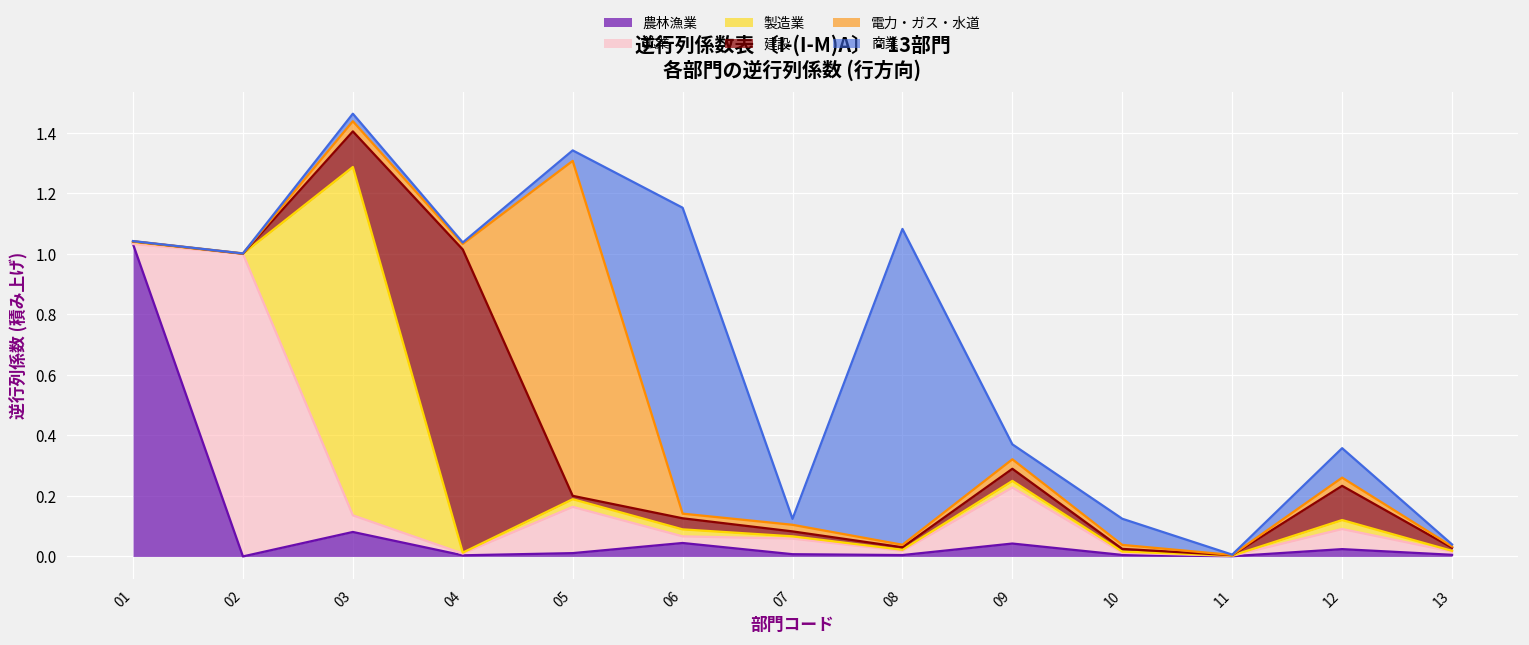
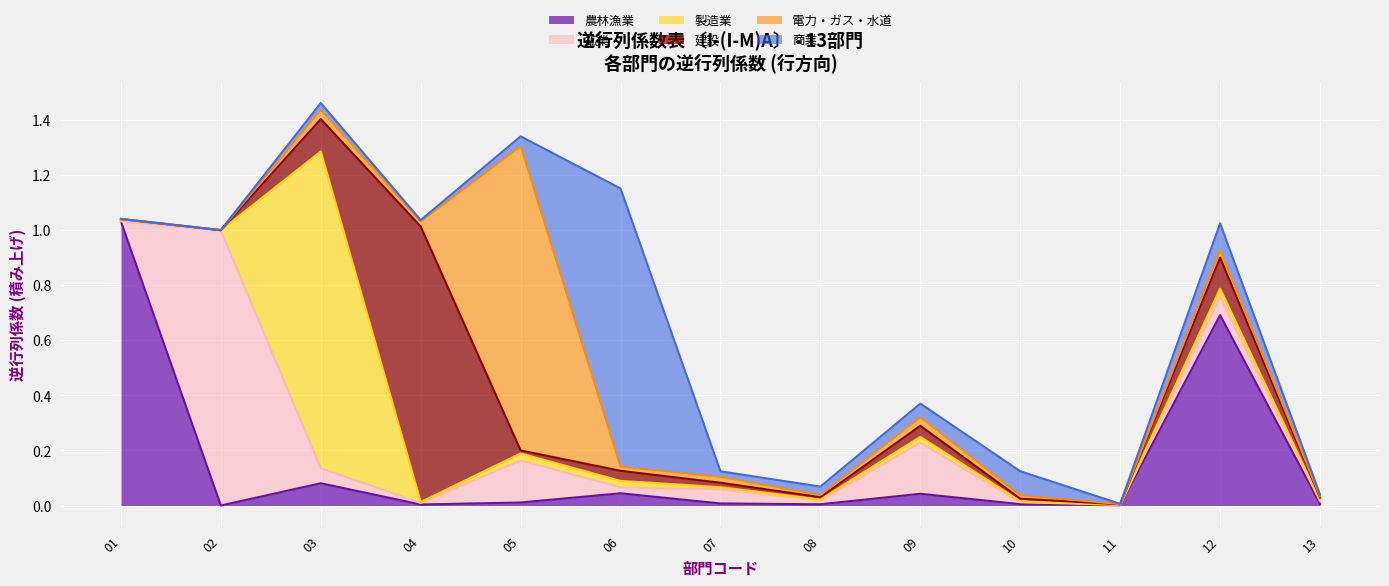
商業, 08: 1.04 -> 0.03
農林漁業, 12: 0.02 -> 0.69
